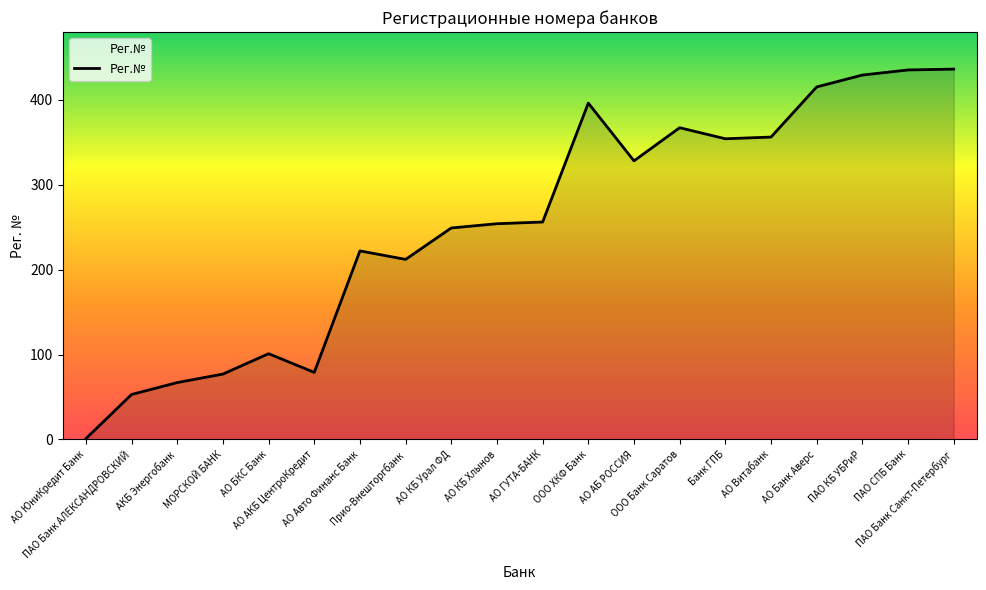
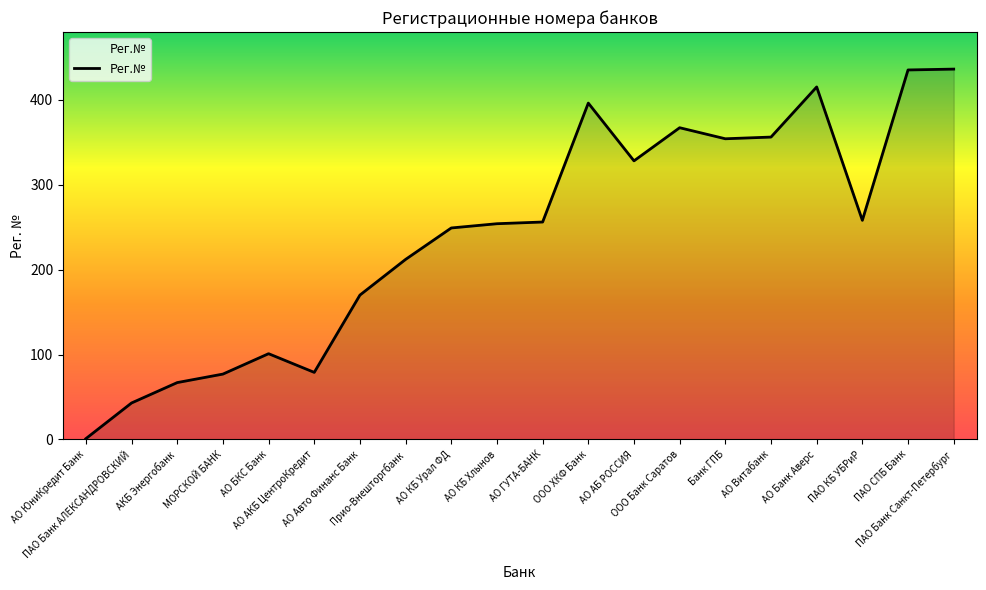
ПАО Банк АЛЕКСАНДРОВСКИЙ: 50 -> 40
АО Авто Финанс Банк: 220 -> 170
ПАО КБ УБРиР: 430 -> 260
